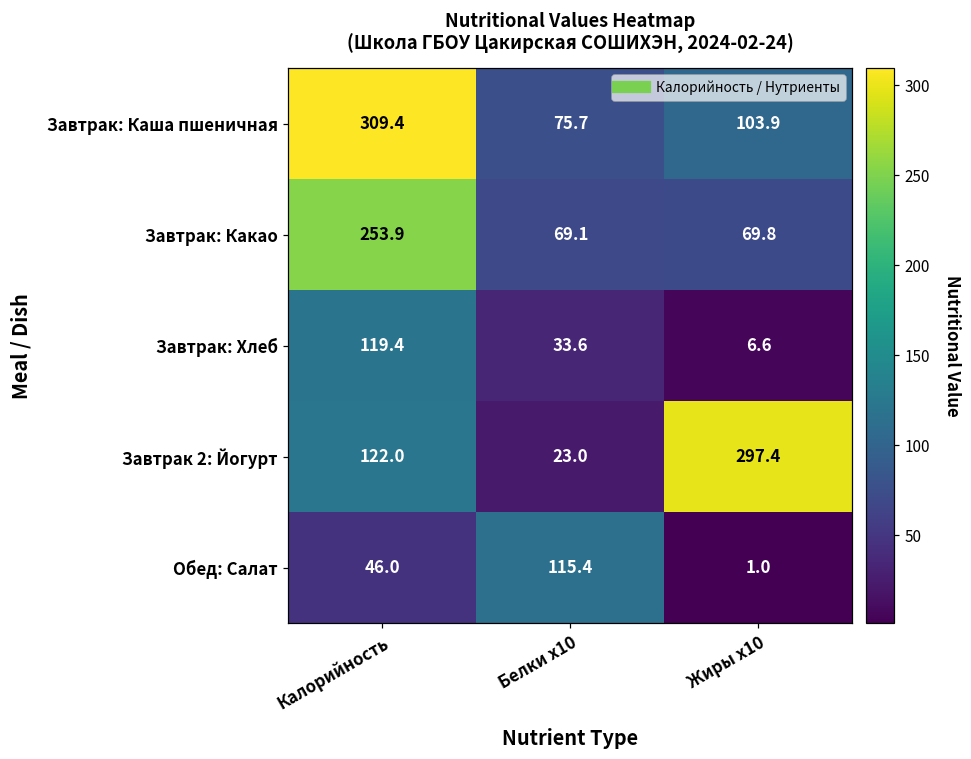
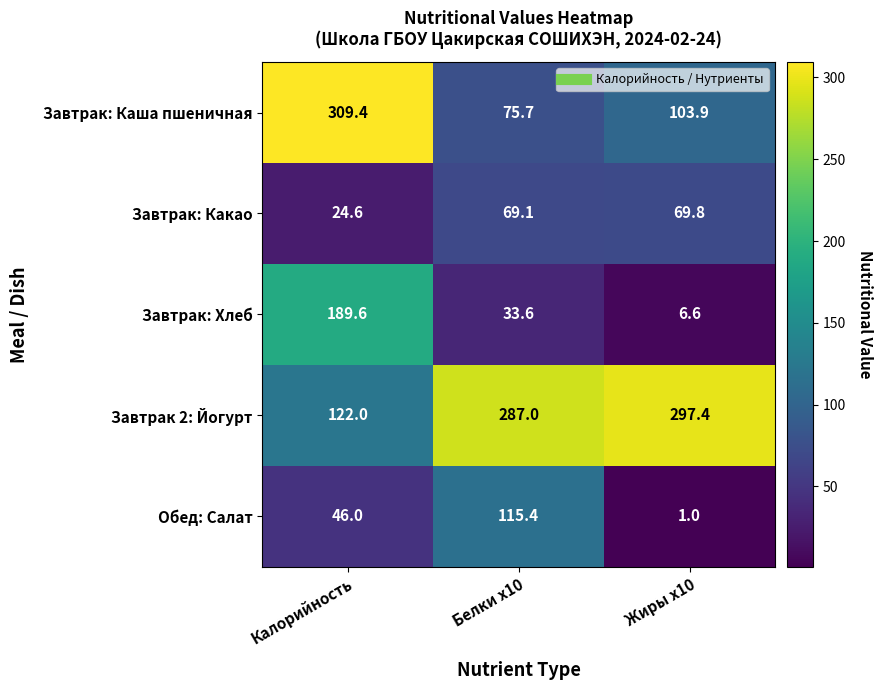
Завтрак: Какао, Калорийность: 253.9 -> 24.6
Завтрак: Хлеб, Калорийность: 119.4 -> 189.6
Завтрак 2: Йогурт, Белки x10: 23.0 -> 287.0
